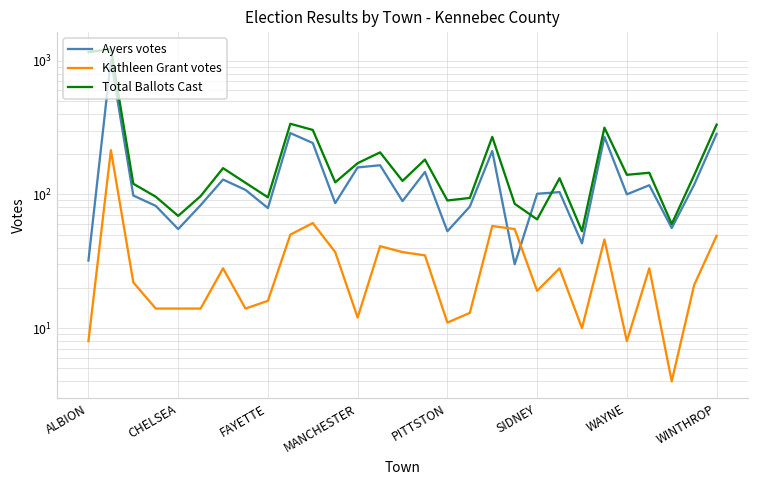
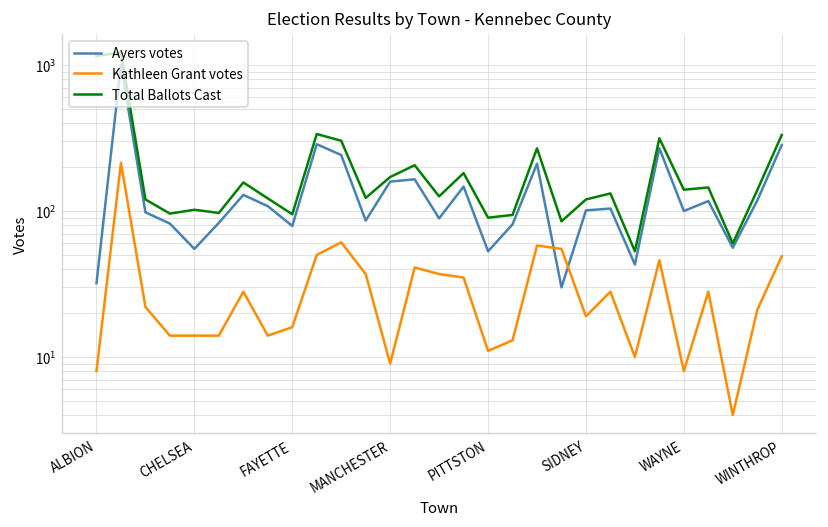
Total Ballots Cast, CHELSEA: 70 -> 100
Kathleen Grant votes, MANCHESTER: 12 -> 9
Total Ballots Cast, SIDNEY: 70 -> 120
